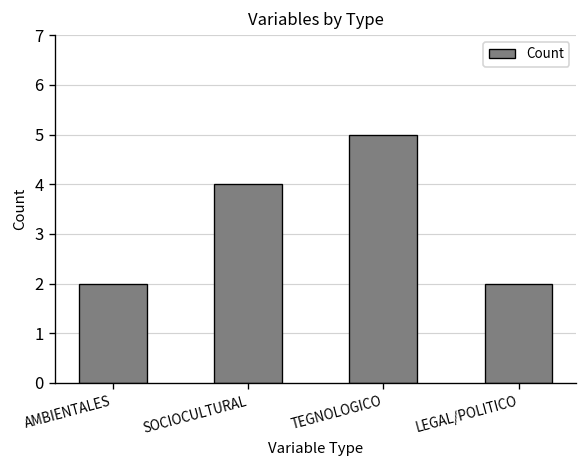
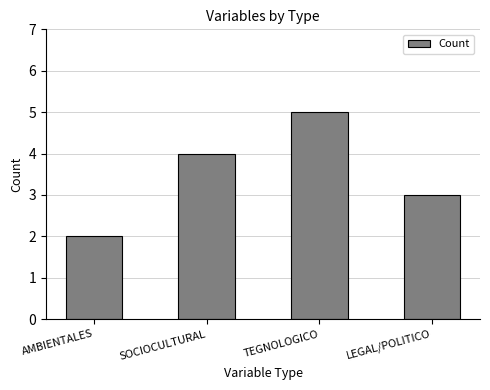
LEGAL/POLITICO: 2 -> 3
